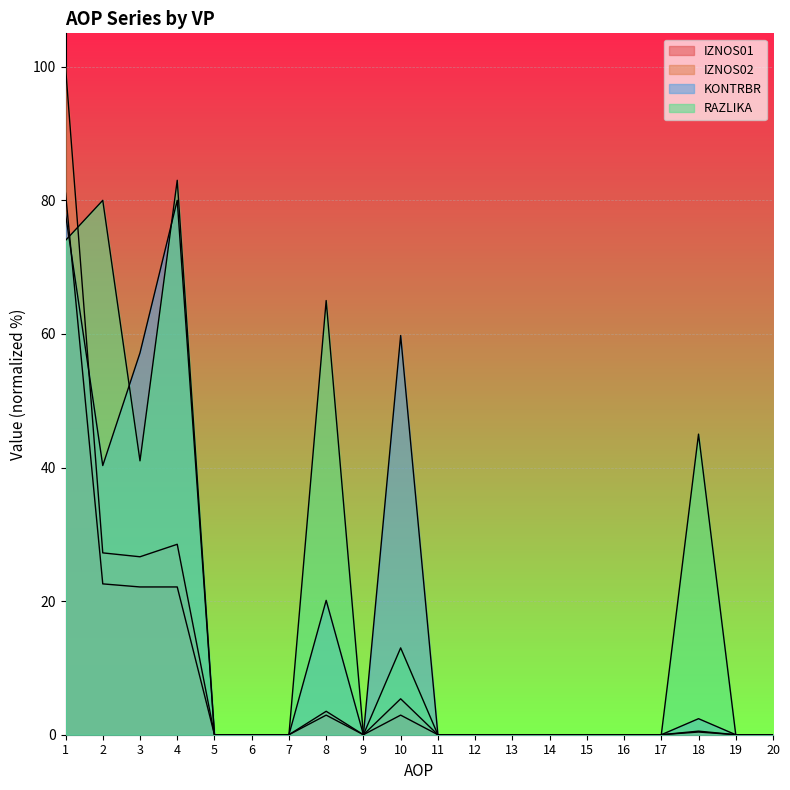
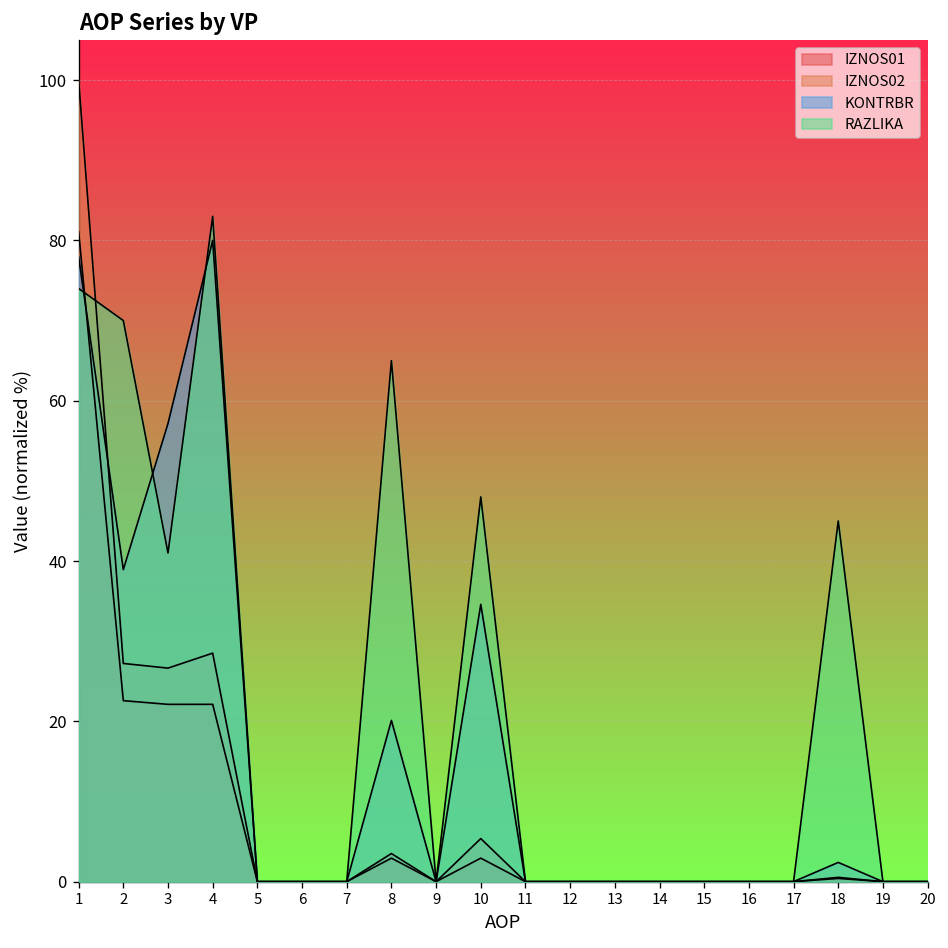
KONTRBR, 2: 40 -> 39
RAZLIKA, 2: 80 -> 70
KONTRBR, 10: 60 -> 35
RAZLIKA, 10: 13 -> 48
